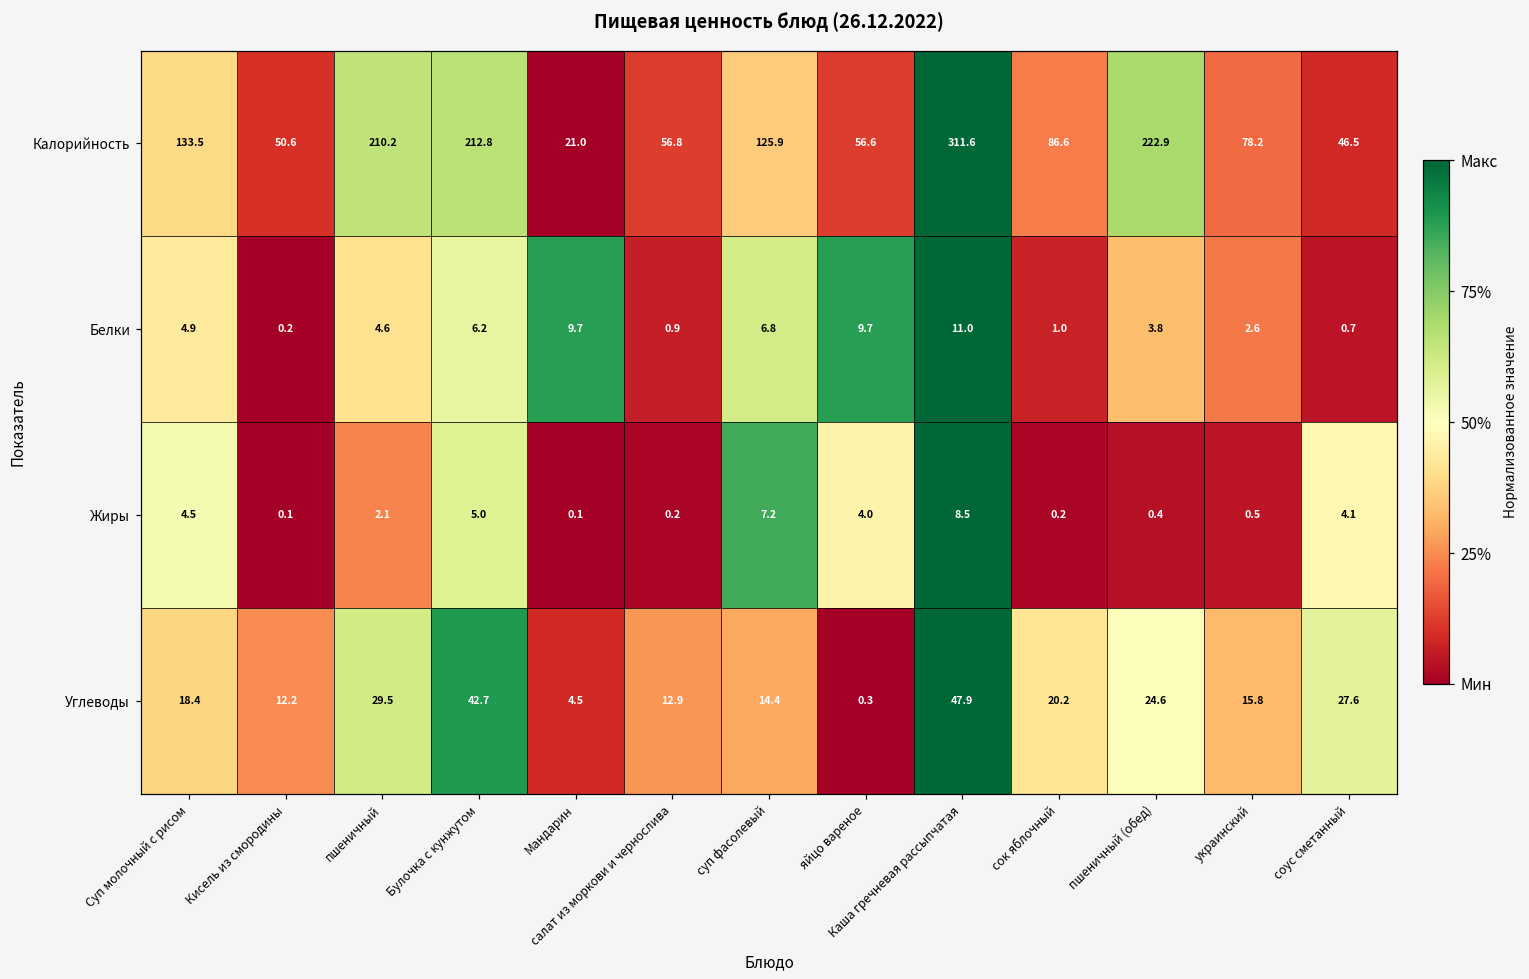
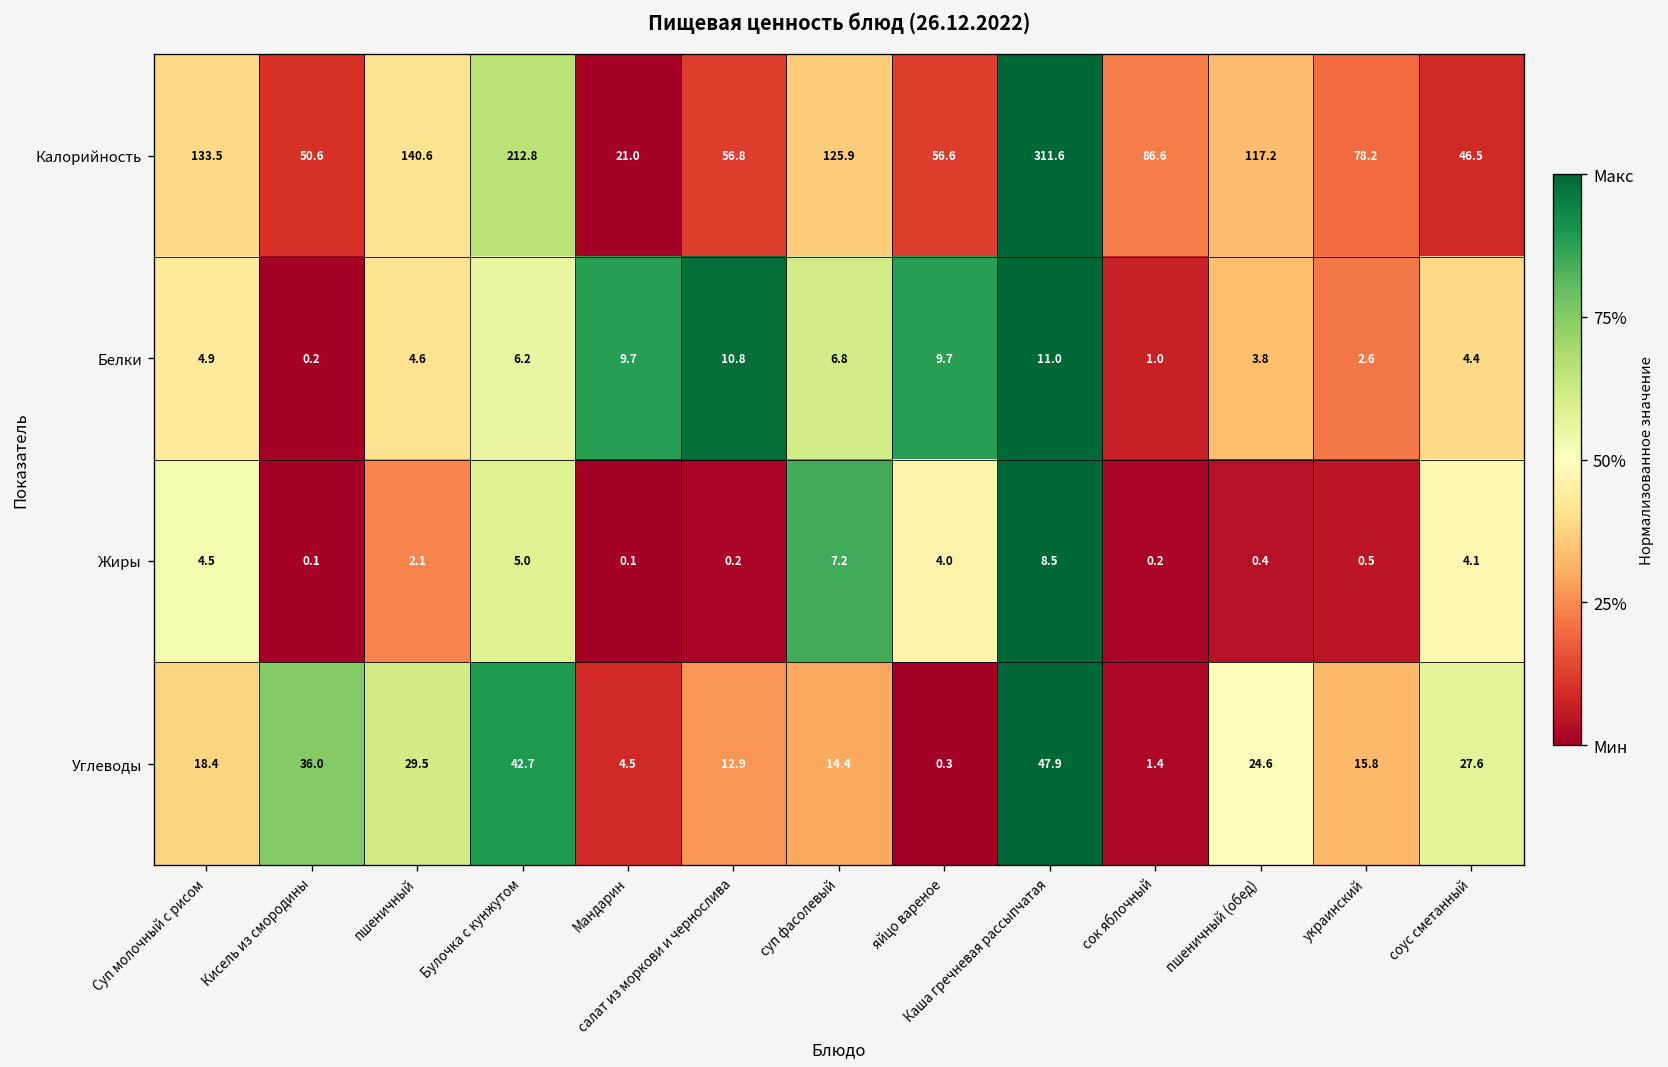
Калорийность, пшеничный: 210.2 -> 140.6
Калорийность, пшеничный (обед): 222.9 -> 117.2
Белки, салат из моркови и чернослива: 0.9 -> 10.8
Белки, соус сметанный: 0.7 -> 4.4
Углеводы, Кисель из смородины: 12.2 -> 36.0
Углеводы, сок яблочный: 20.2 -> 1.4
